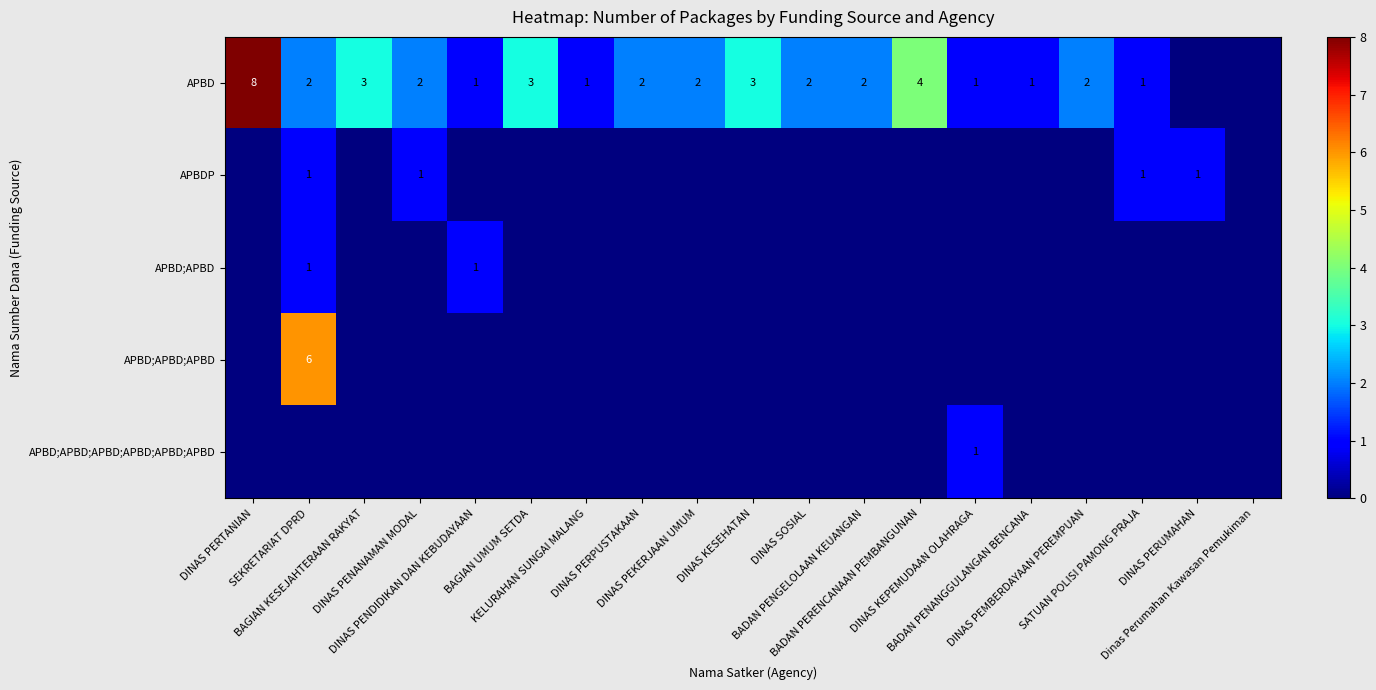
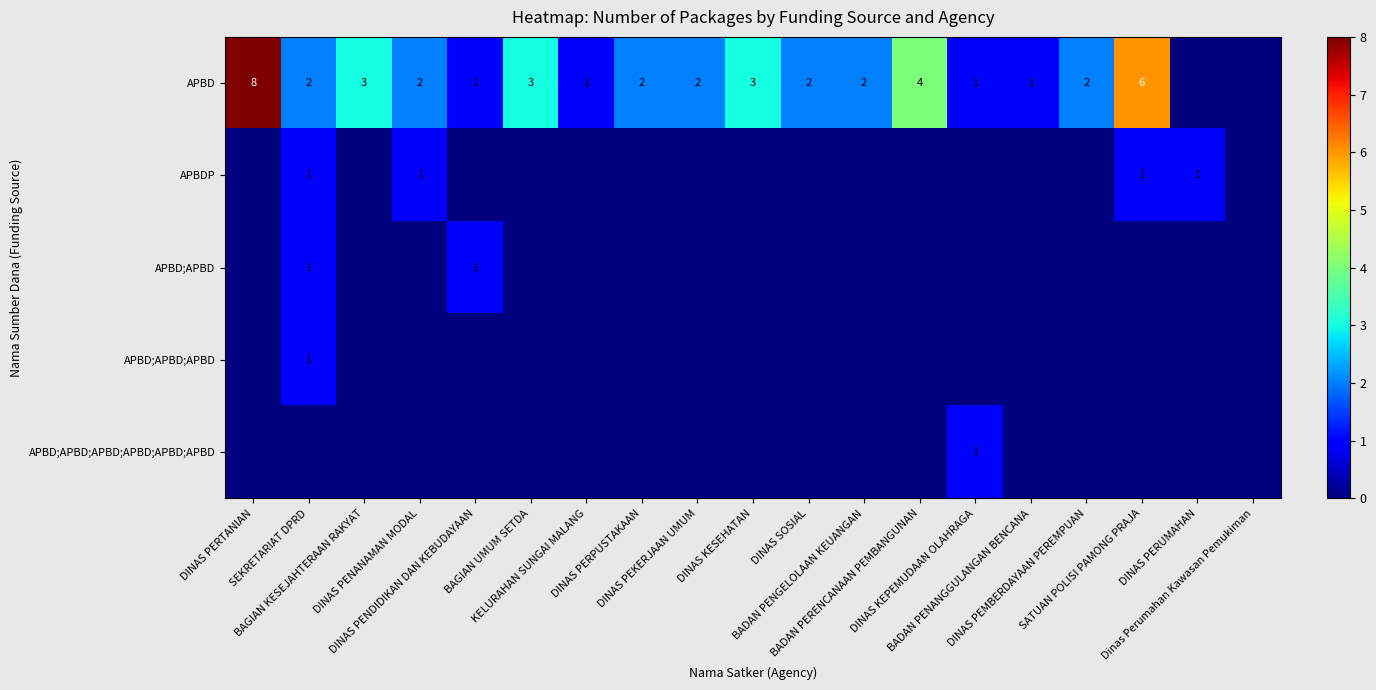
APBD, SATUAN POLISI PAMONG PRAJA: 1 -> 6
APBD;APBD;APBD, SEKRETARIAT DPRD: 6 -> 1
